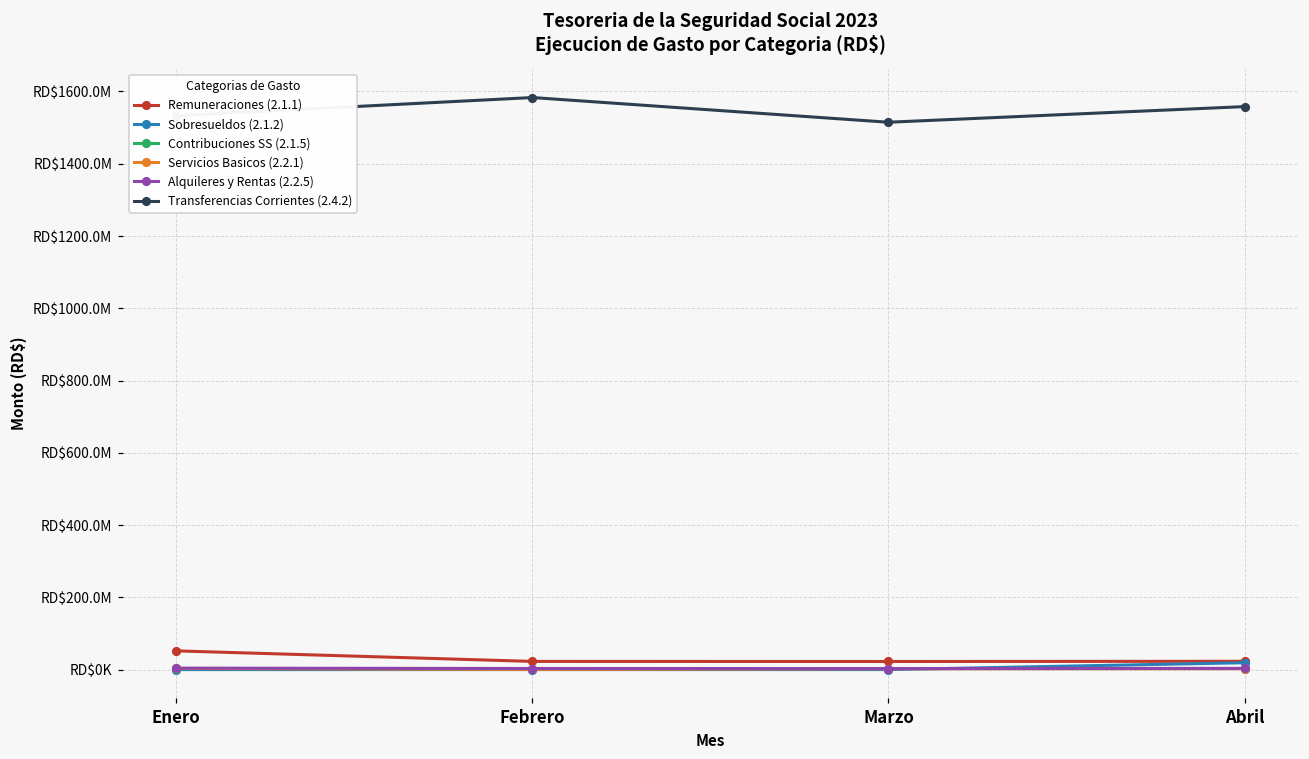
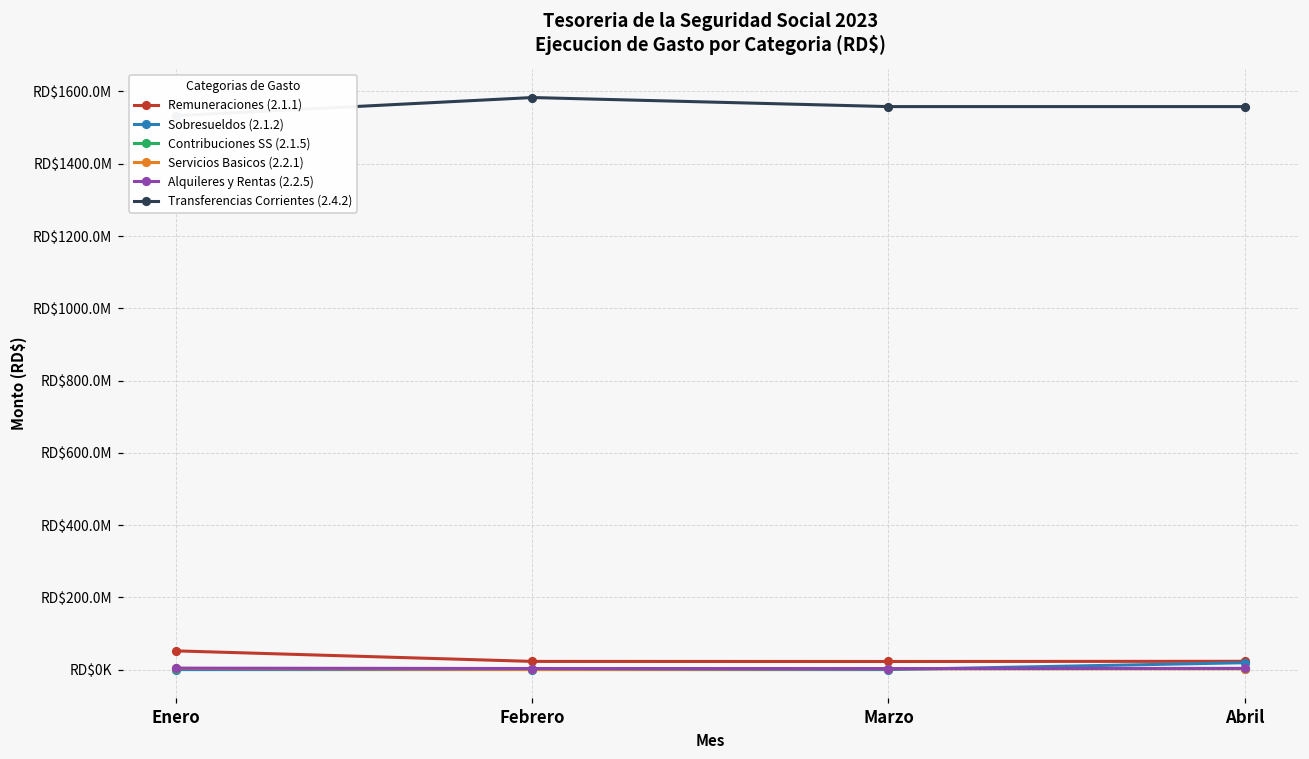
Transferencias Corrientes (2.4.2), Marzo: RD$1510000000 -> RD$1560000000
